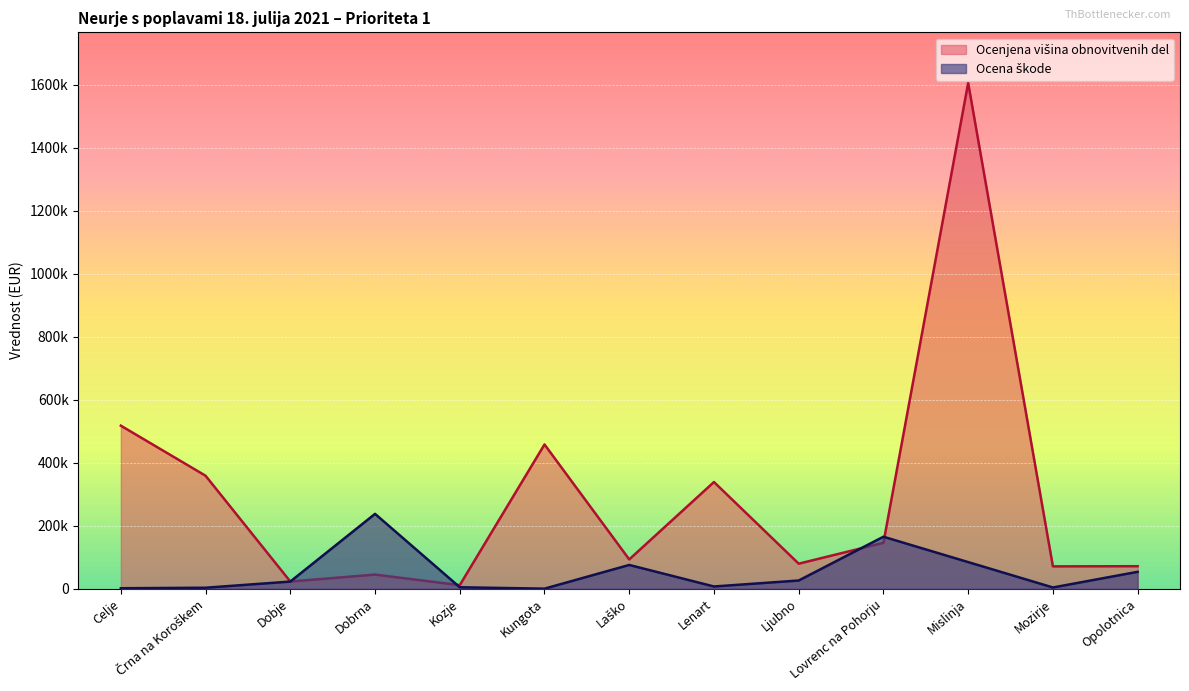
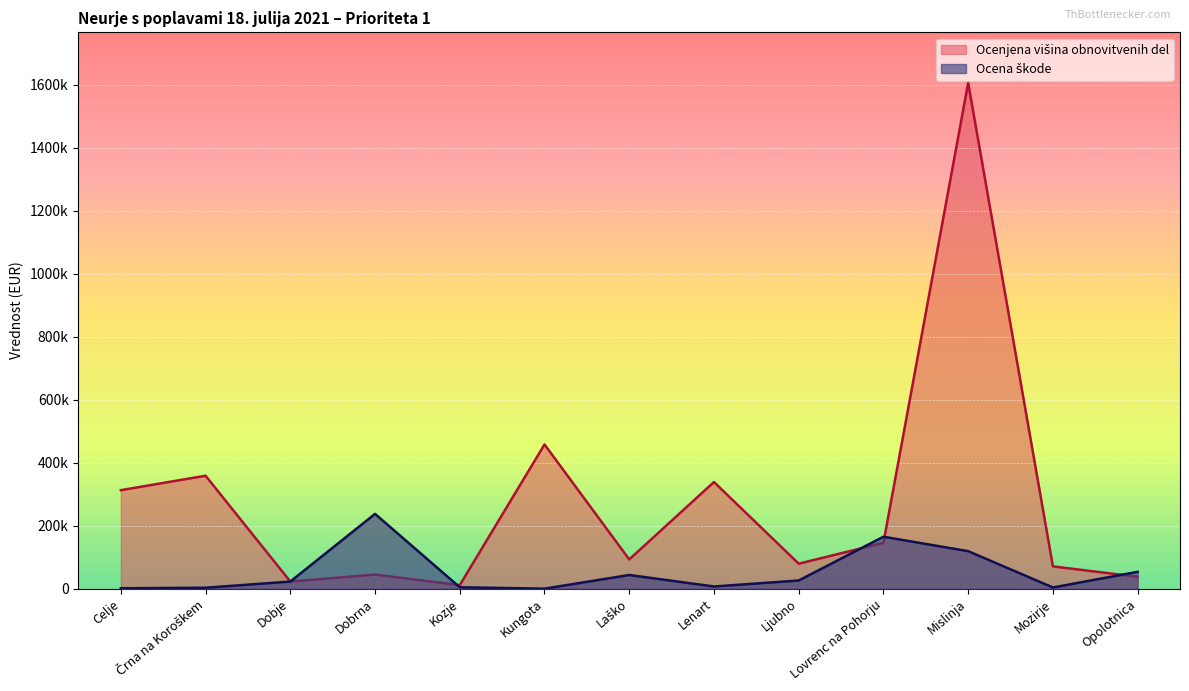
Ocenjena višina obnovitvenih del, Celje: 520000 -> 310000
Ocena škode, Laško: 80000 -> 40000
Ocena škode, Mislinja: 80000 -> 120000
Ocenjena višina obnovitvenih del, Opolotnica: 70000 -> 40000
